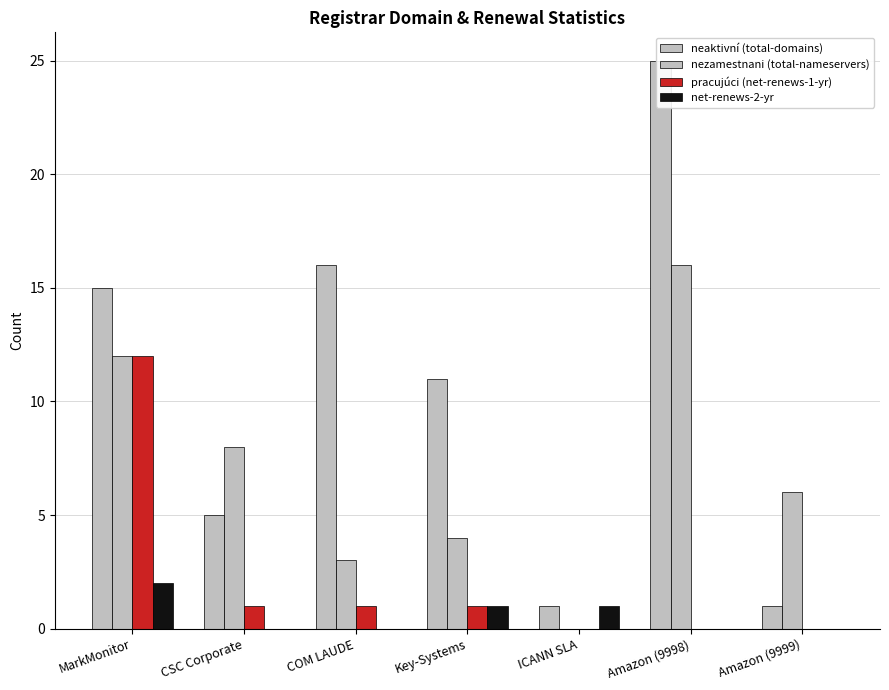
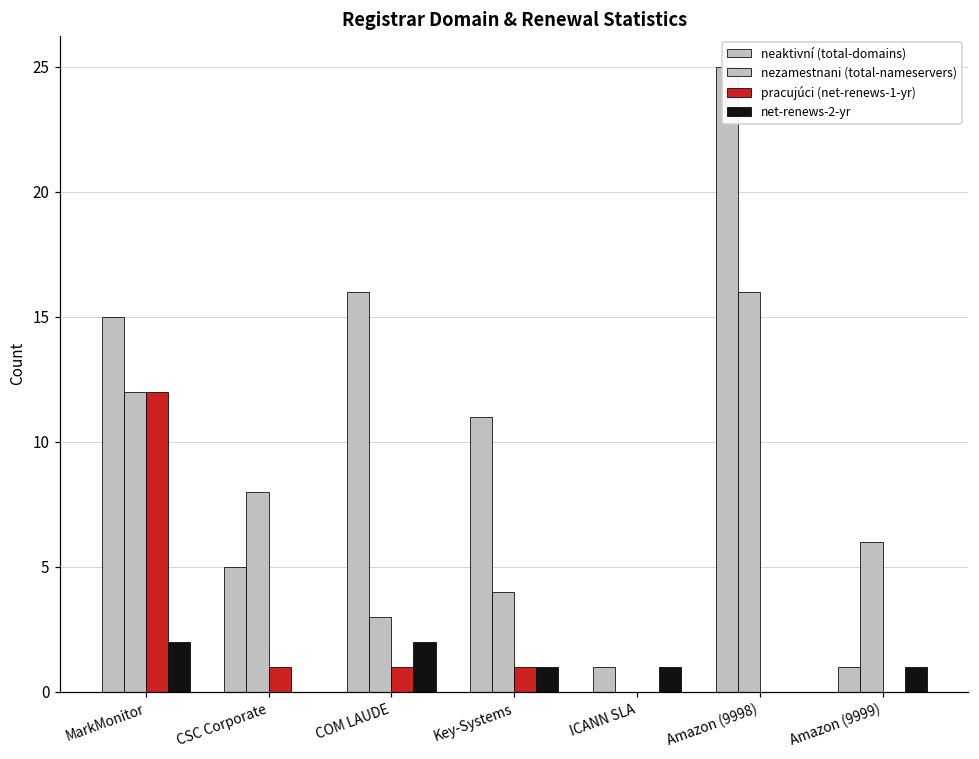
net-renews-2-yr, COM LAUDE: 0 -> 2
net-renews-2-yr, Amazon (9999): 0 -> 1
